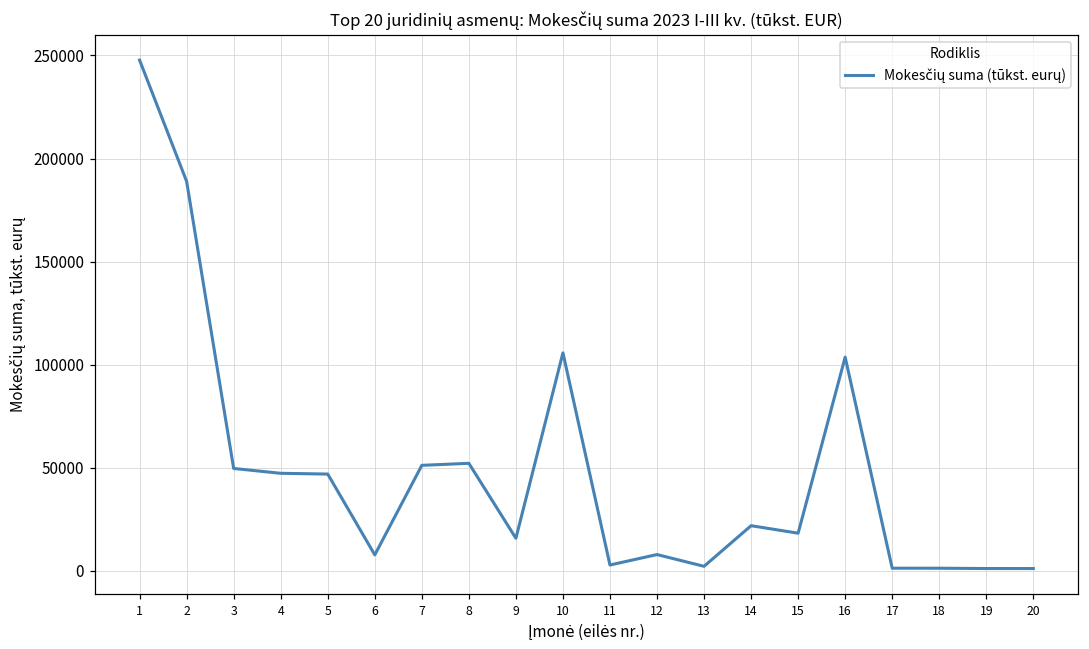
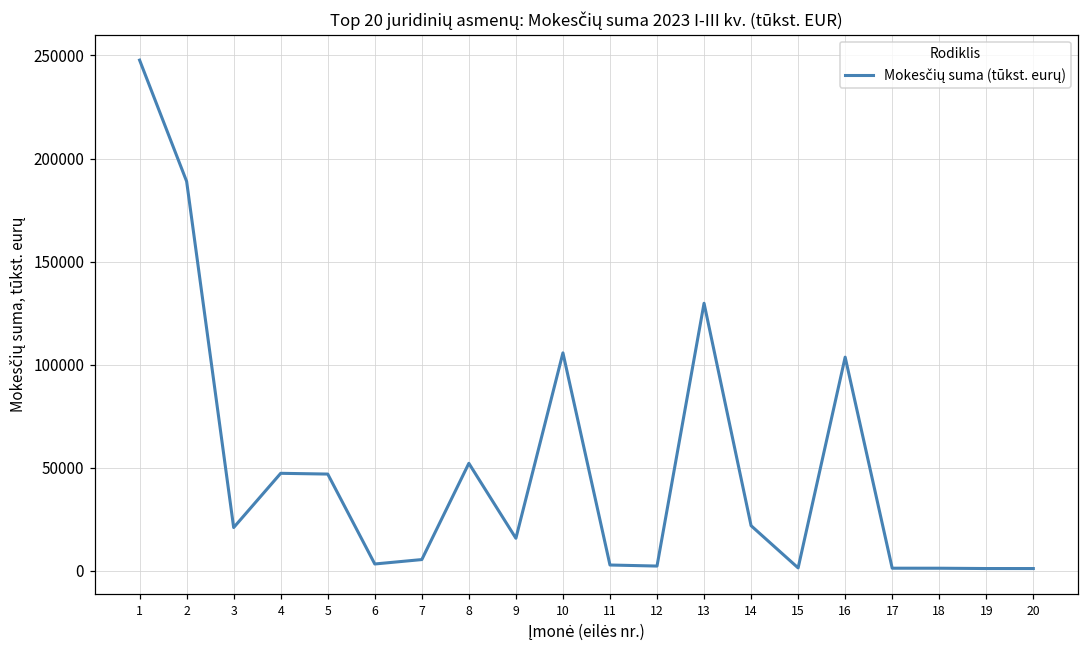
3: 50000 -> 21000
6: 8000 -> 3000
7: 51000 -> 5000
12: 8000 -> 2000
13: 2000 -> 130000
15: 18000 -> 1000
